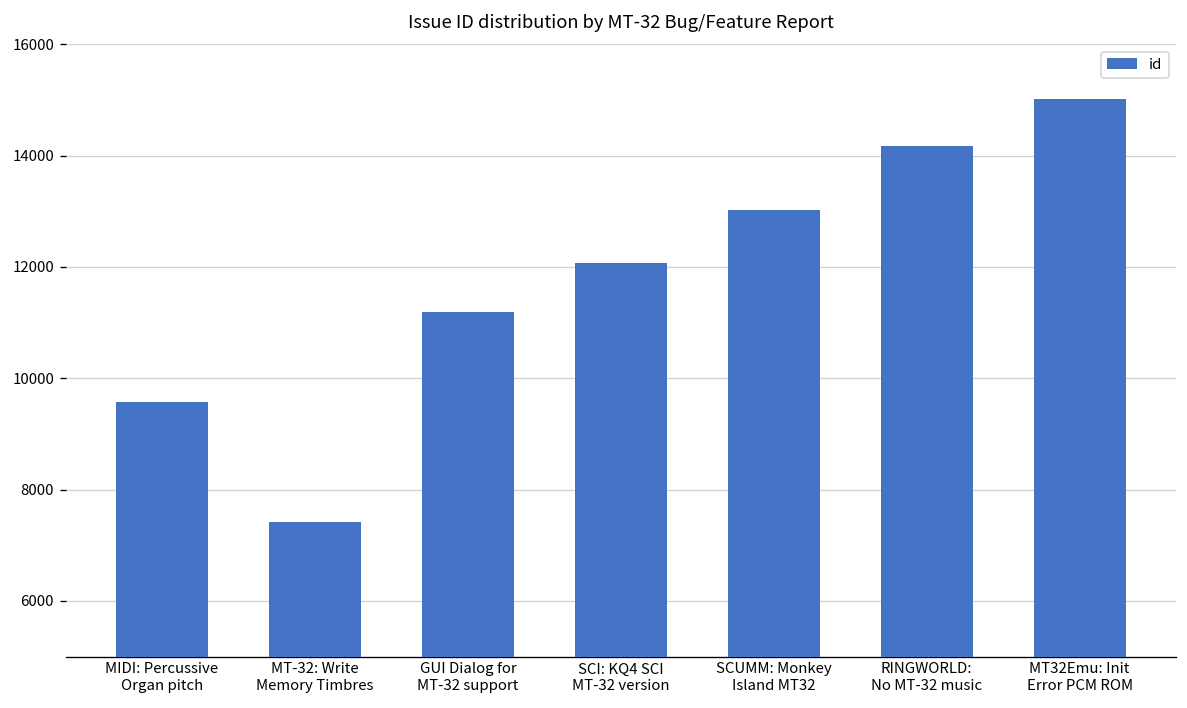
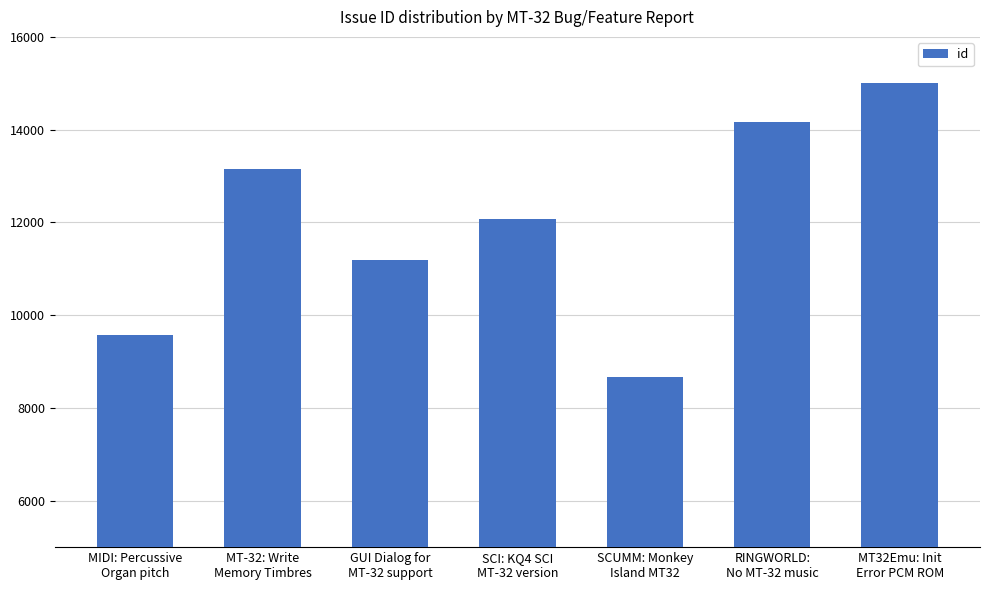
MT-32: Write Memory Timbres: 7400 -> 13100
SCUMM: Monkey Island MT32: 13000 -> 8700
